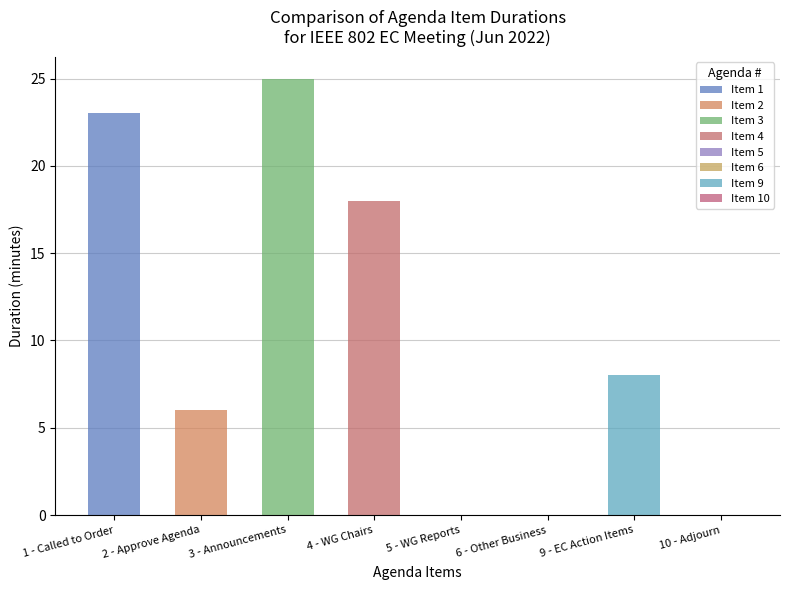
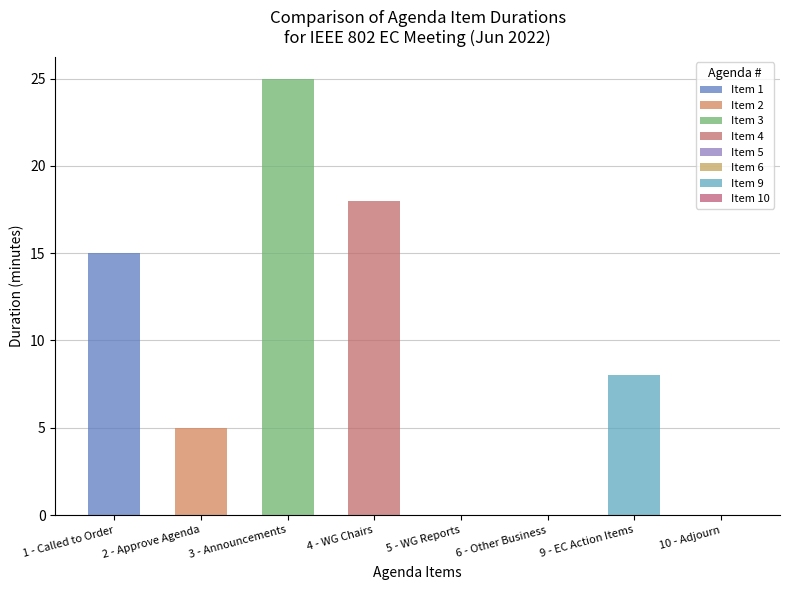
1 - Called to Order: 23 -> 15
2 - Approve Agenda: 6 -> 5
